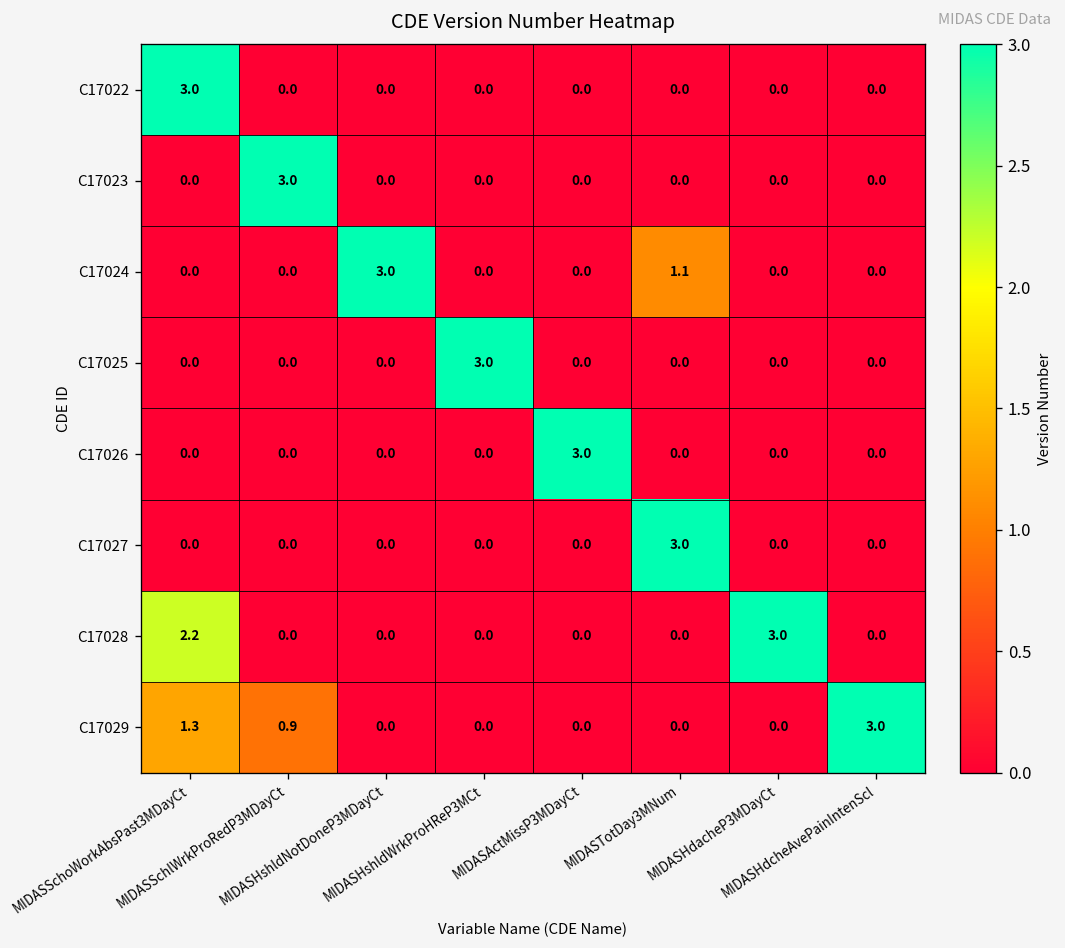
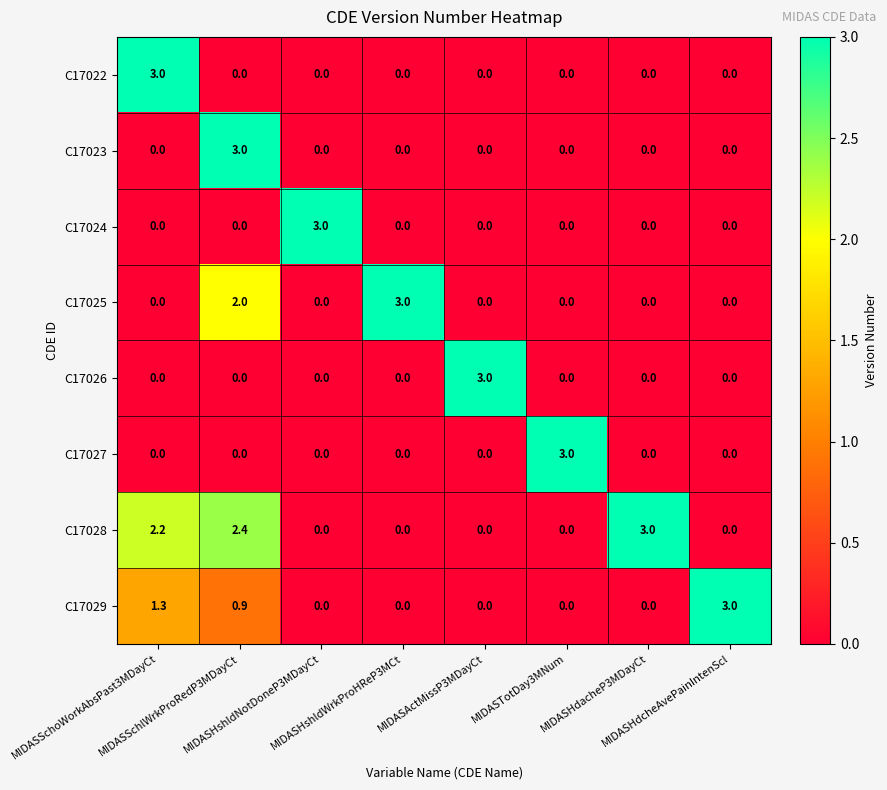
C17024, MIDASTotDay3MNum: 1.1 -> 0.0
C17025, MIDASSchlWrkProRedP3MDayCt: 0.0 -> 2.0
C17028, MIDASSchlWrkProRedP3MDayCt: 0.0 -> 2.4
